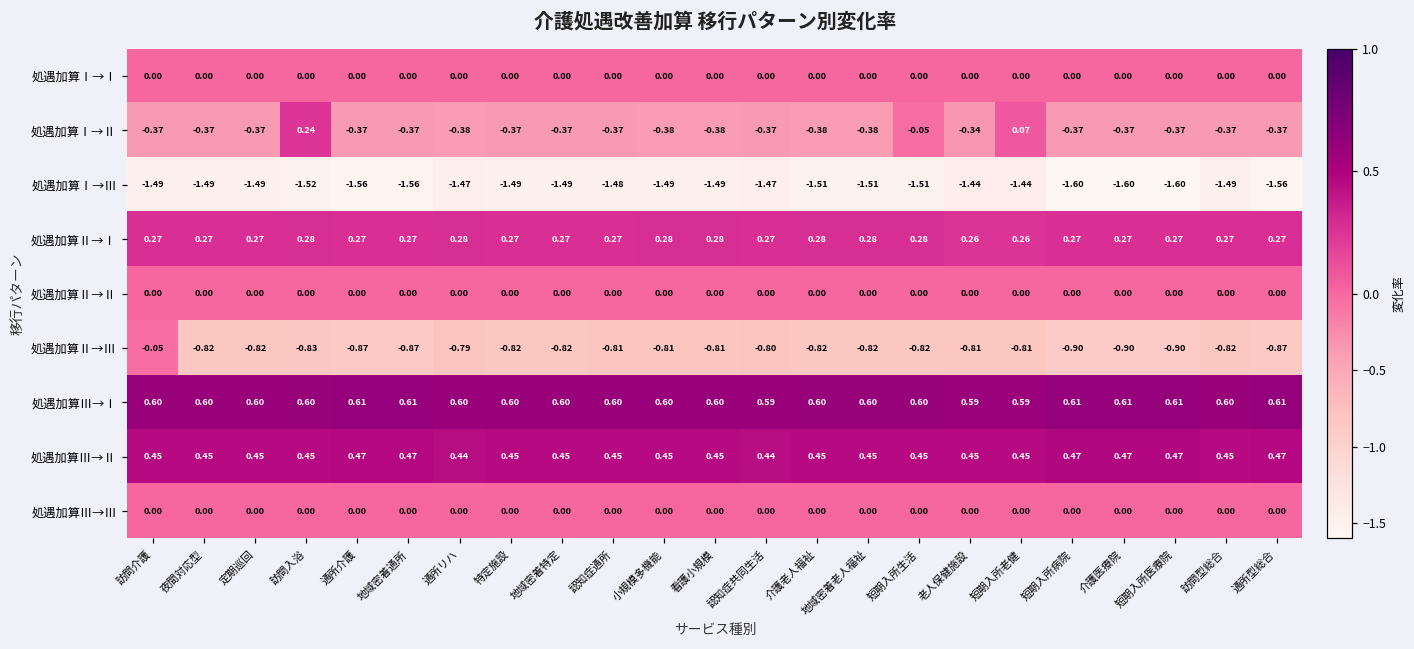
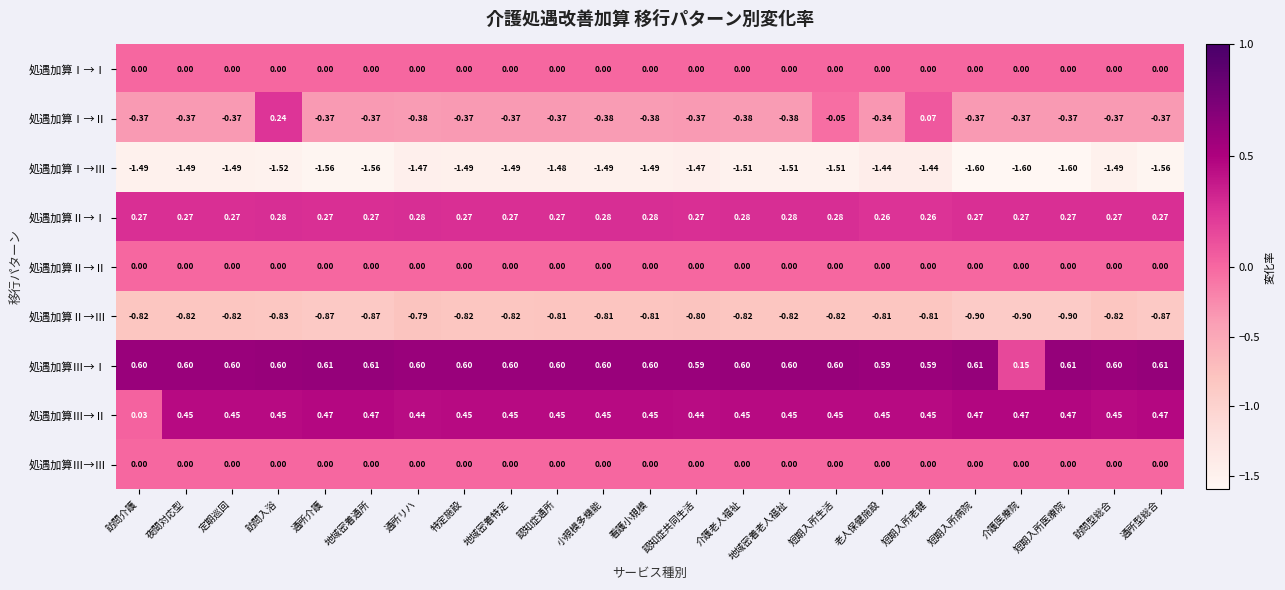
処遇加算Ⅱ→Ⅲ, 訪問介護: -0.05 -> -0.82
処遇加算Ⅲ→Ⅰ, 介護医療院: 0.61 -> 0.15
処遇加算Ⅲ→Ⅱ, 訪問介護: 0.45 -> 0.03
